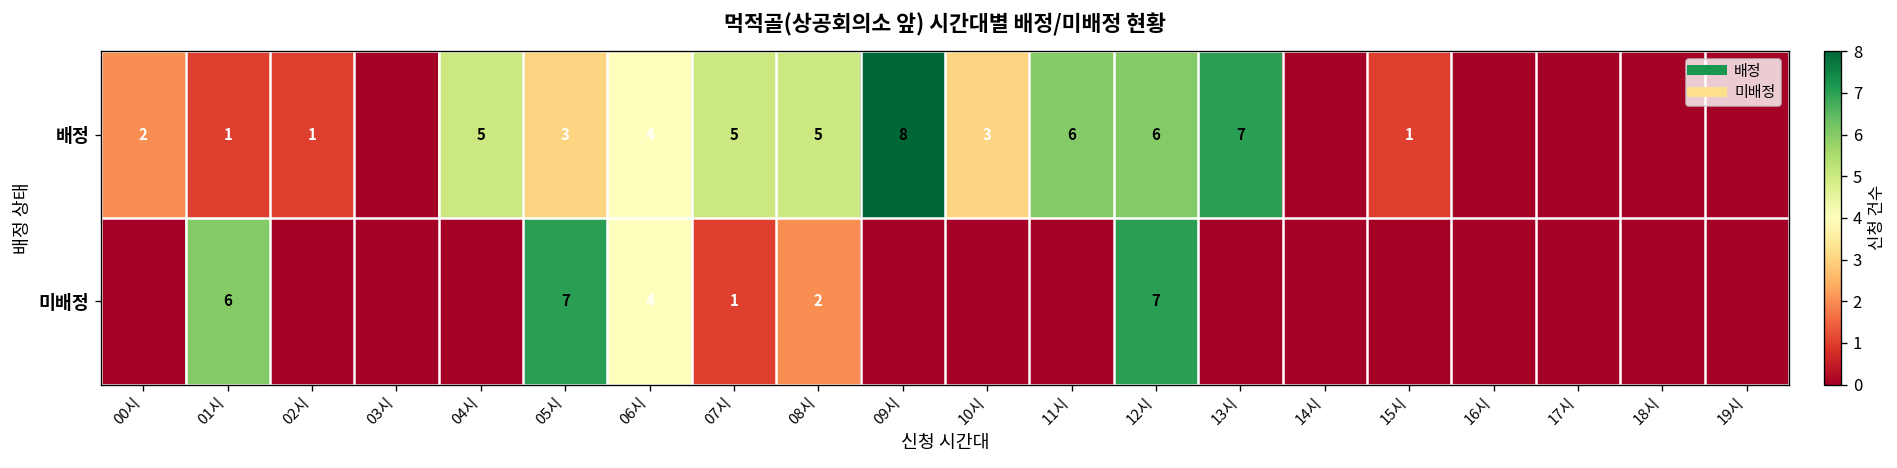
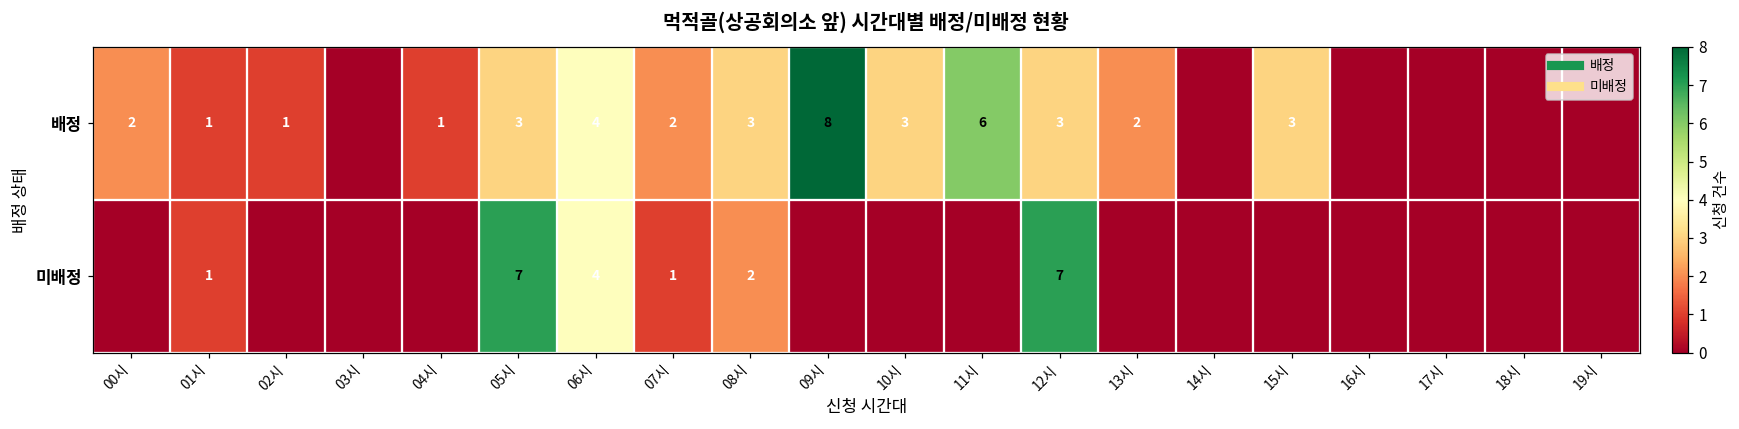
배정, 04시: 5 -> 1
배정, 07시: 5 -> 2
배정, 08시: 5 -> 3
배정, 12시: 6 -> 3
배정, 13시: 7 -> 2
배정, 15시: 1 -> 3
미배정, 01시: 6 -> 1
